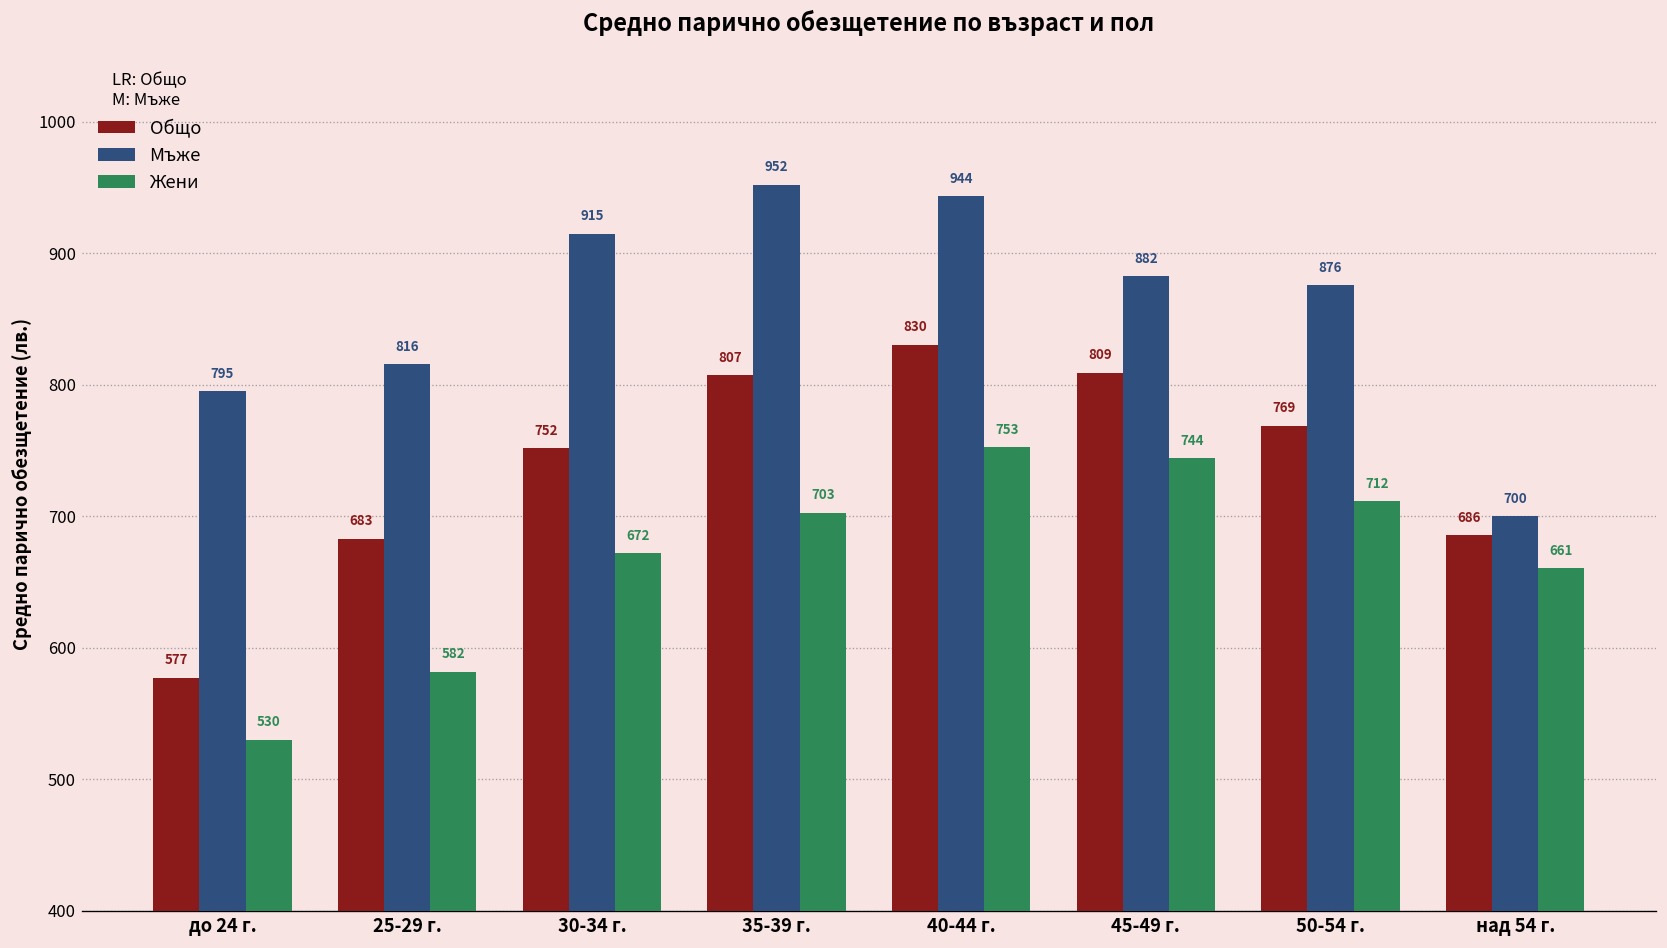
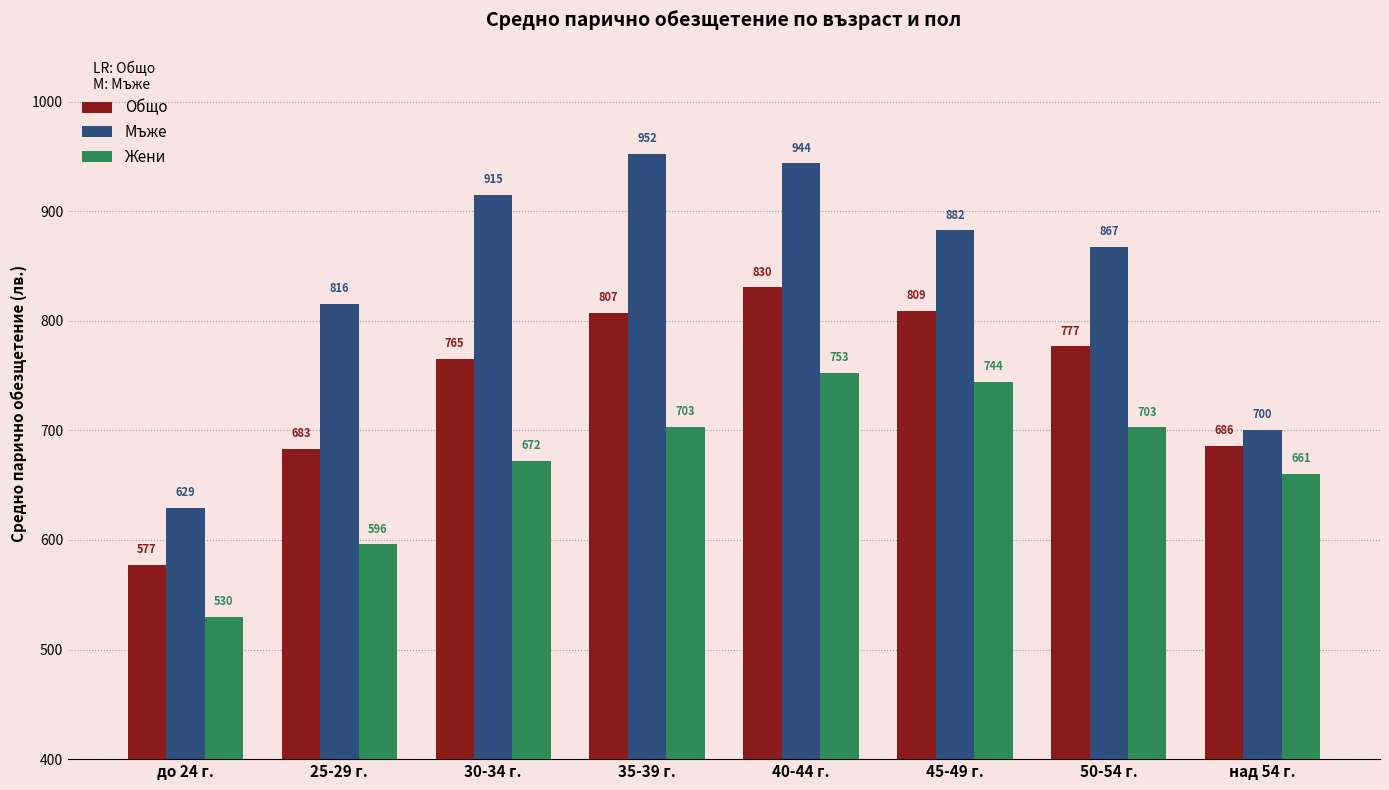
Мъже, до 24 г.: 795 -> 629
Жени, 25-29 г.: 582 -> 596
Общо, 30-34 г.: 752 -> 765
Общо, 50-54 г.: 769 -> 777
Мъже, 50-54 г.: 876 -> 867
Жени, 50-54 г.: 712 -> 703
